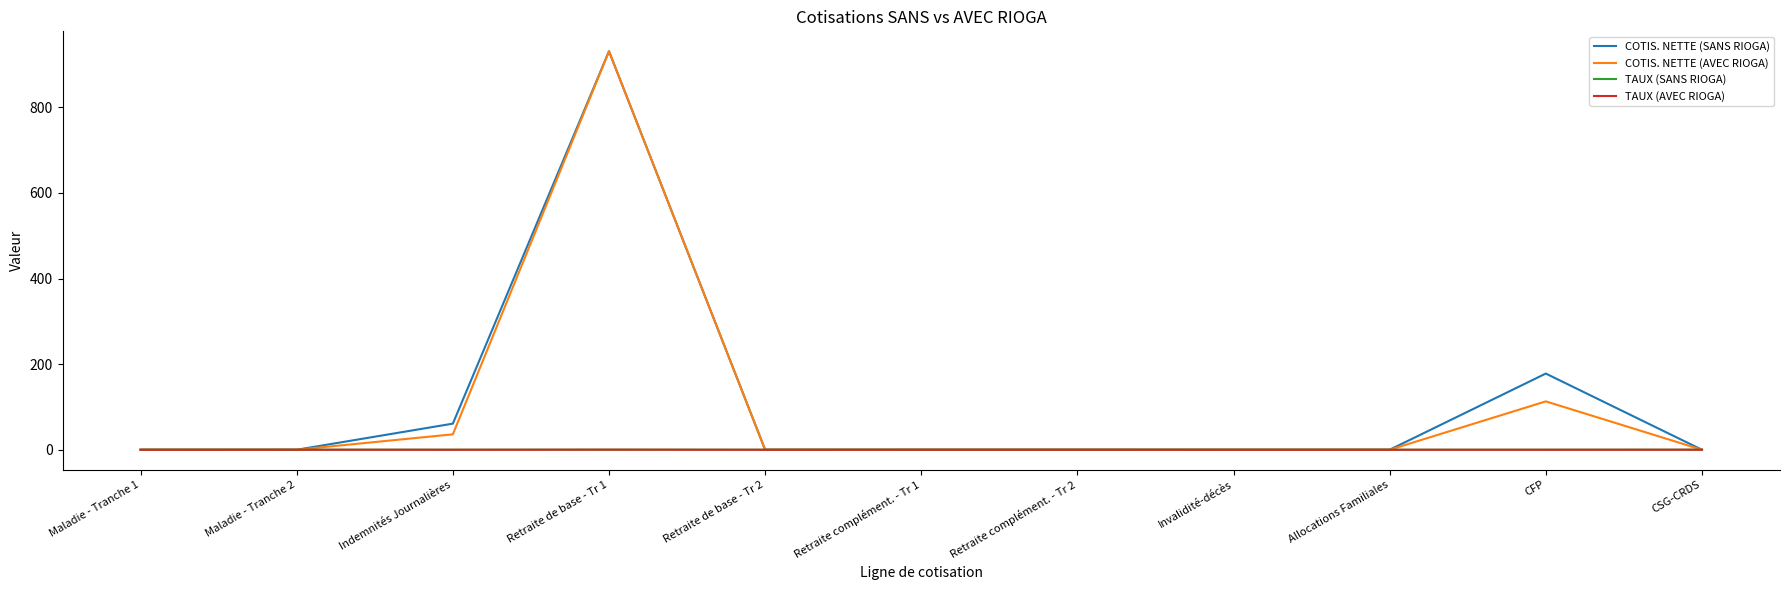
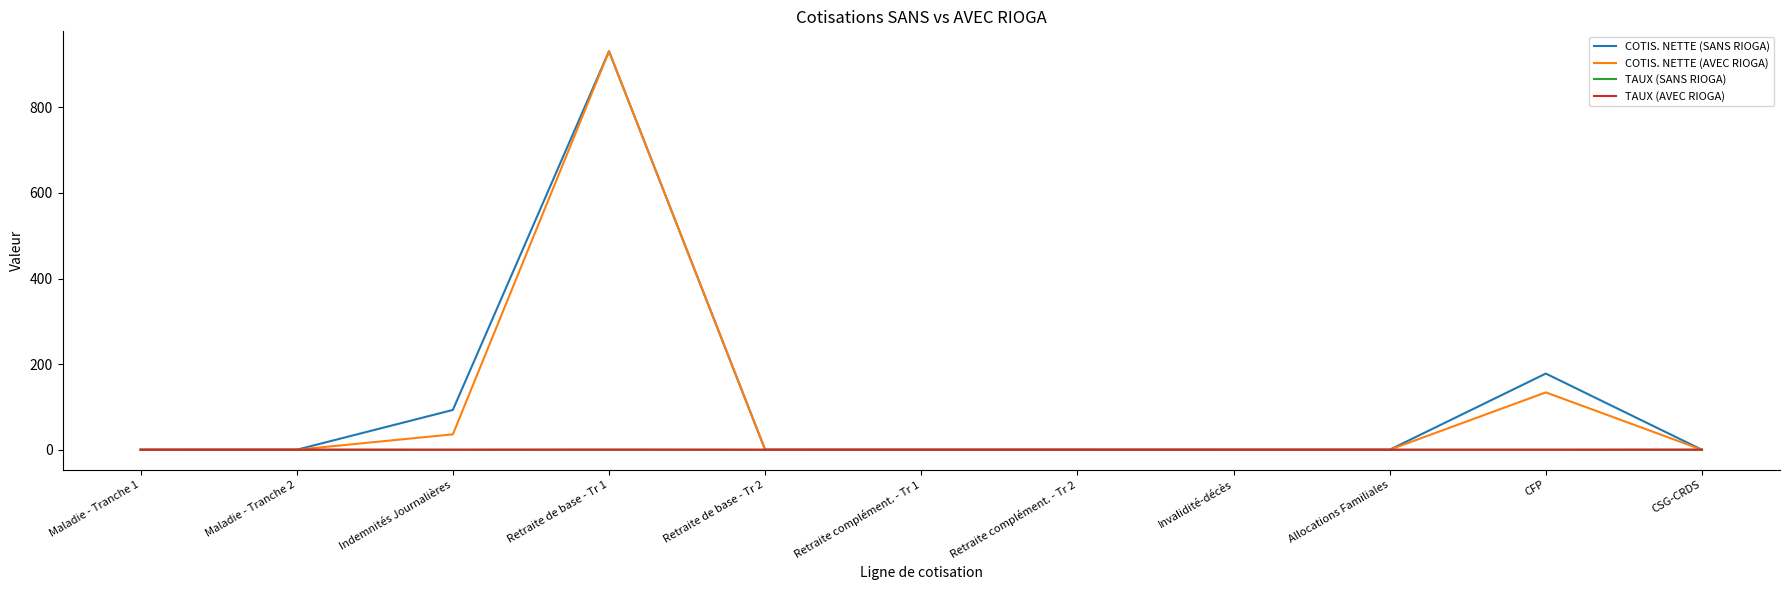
COTIS. NETTE (SANS RIOGA), Indemnités Journalières: 60 -> 90
COTIS. NETTE (AVEC RIOGA), CFP: 110 -> 130
